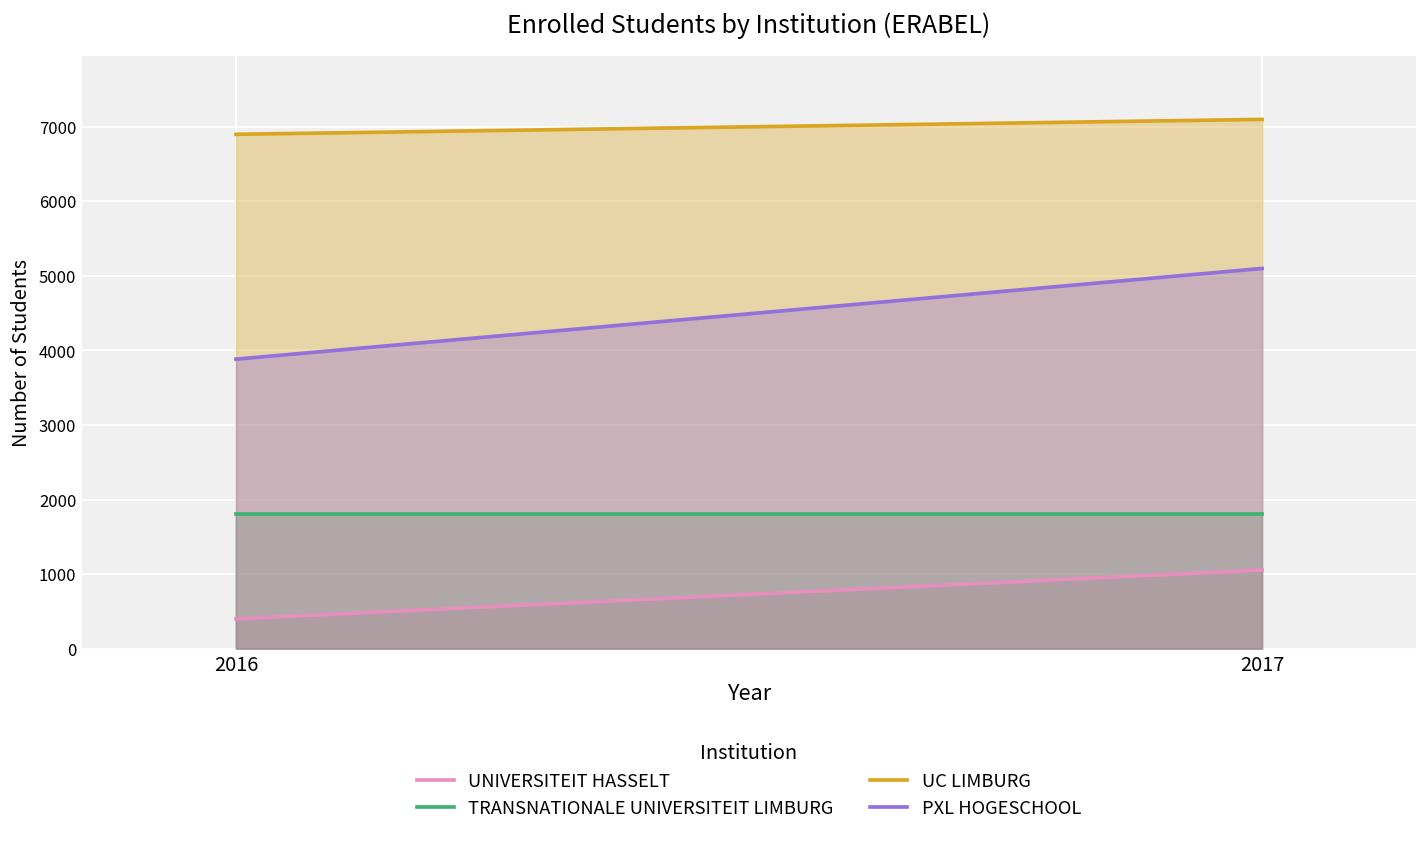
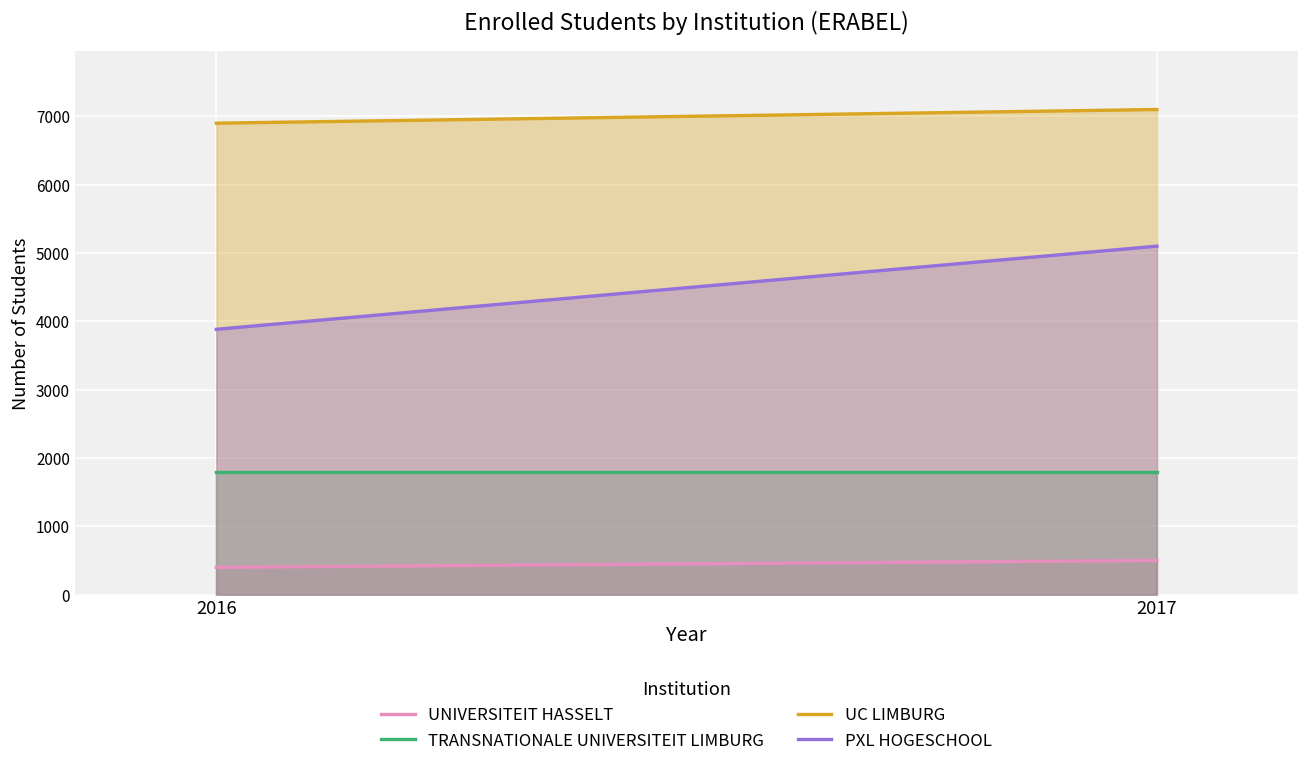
UNIVERSITEIT HASSELT, 2017: 1100 -> 500
